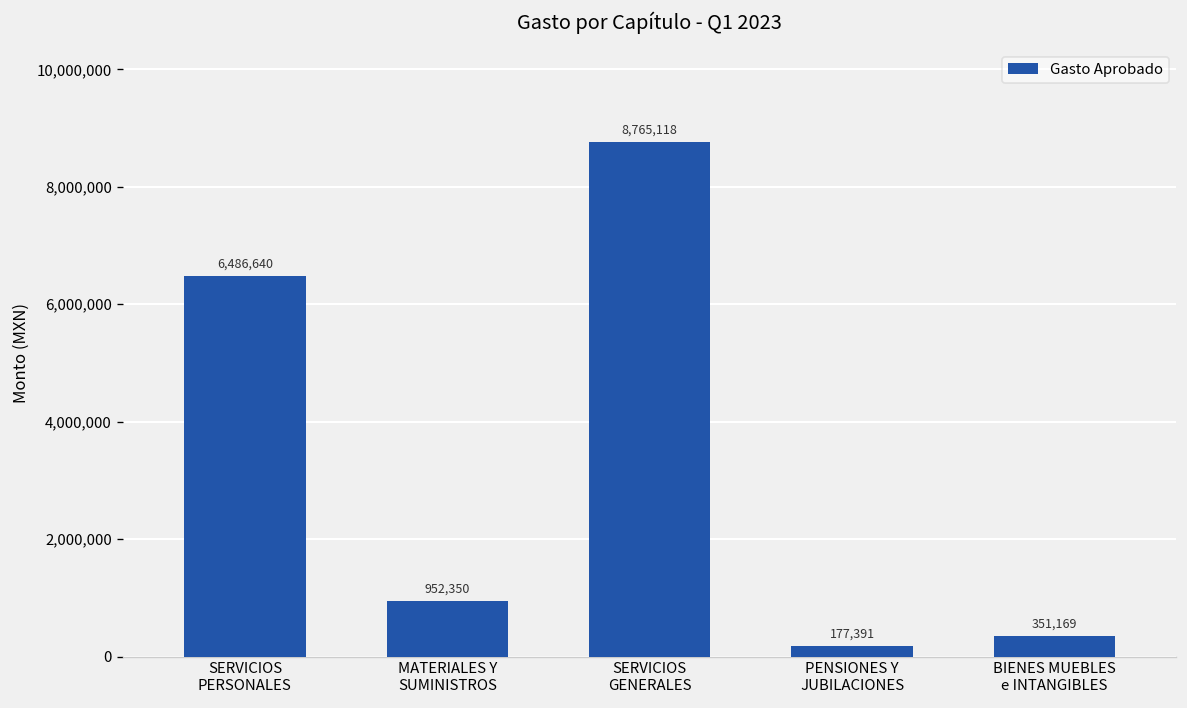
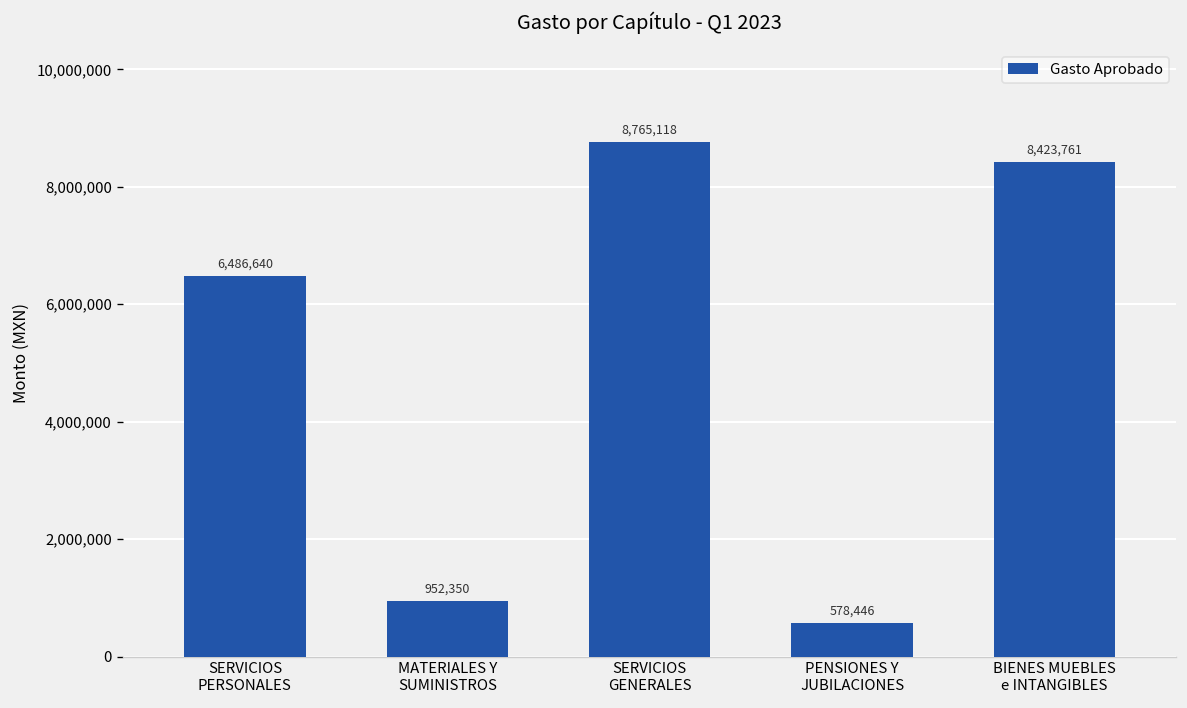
PENSIONES Y JUBILACIONES: 177,391 -> 578,446
BIENES MUEBLES e INTANGIBLES: 351,169 -> 8,423,761
